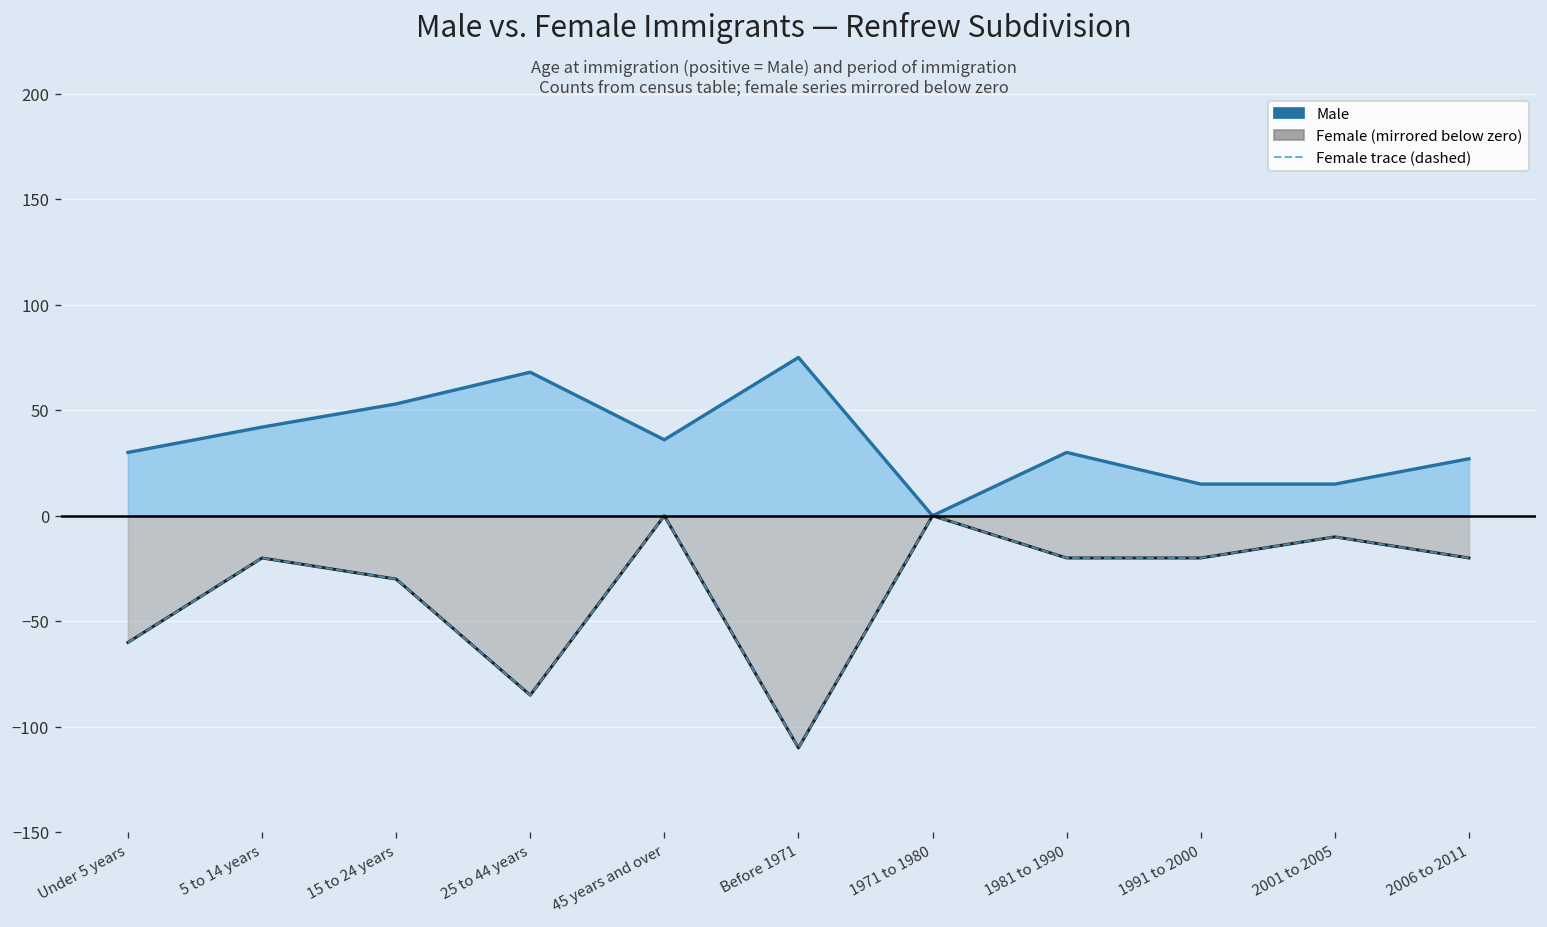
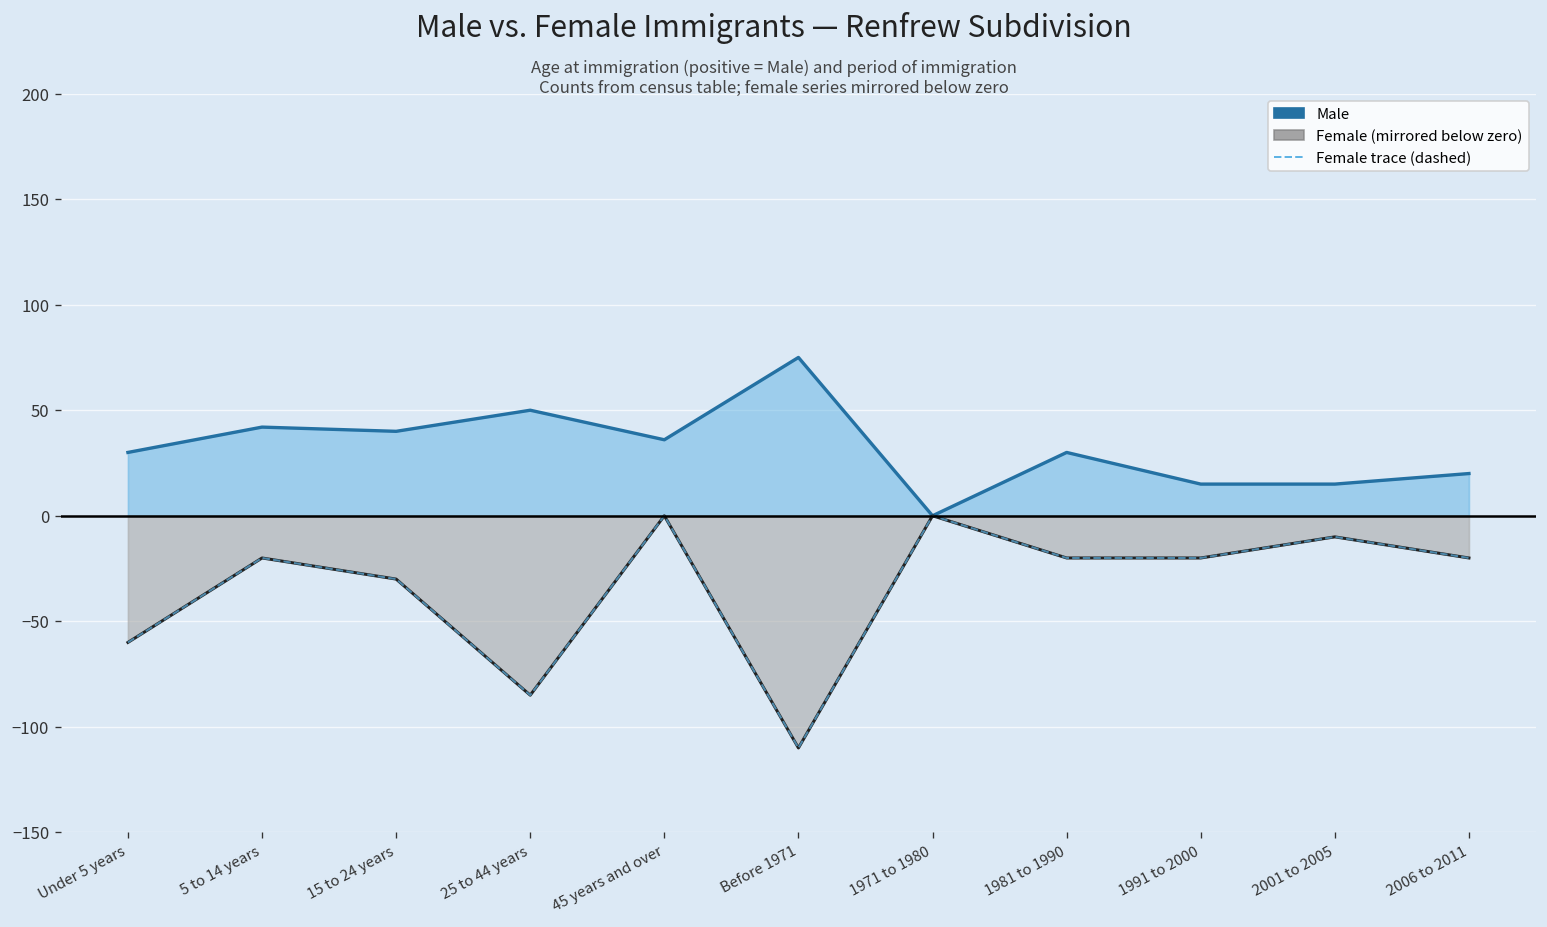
Male, 15 to 24 years: 53 -> 40
Male, 25 to 44 years: 68 -> 50
Male, 2006 to 2011: 27 -> 20
